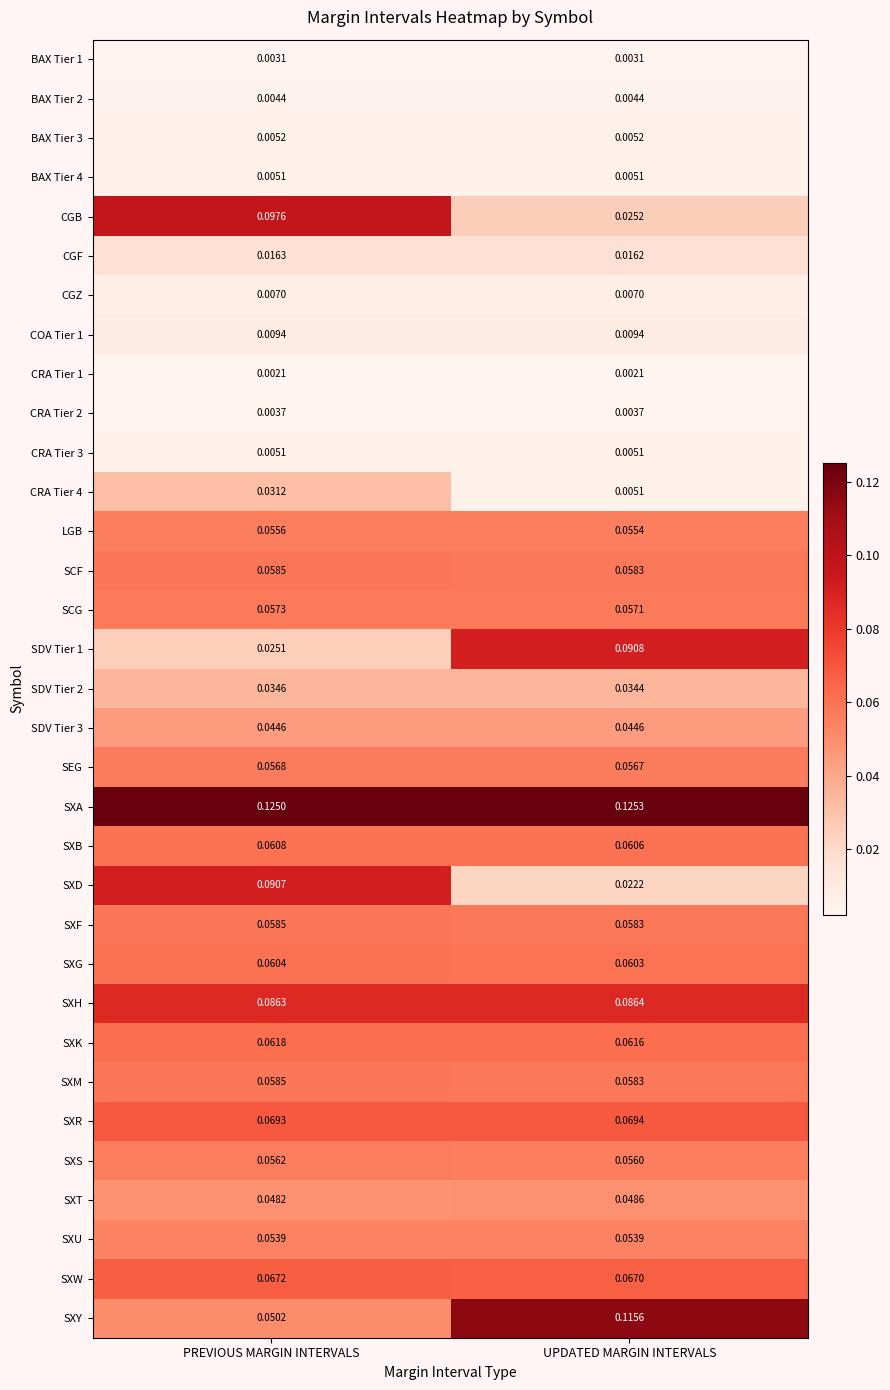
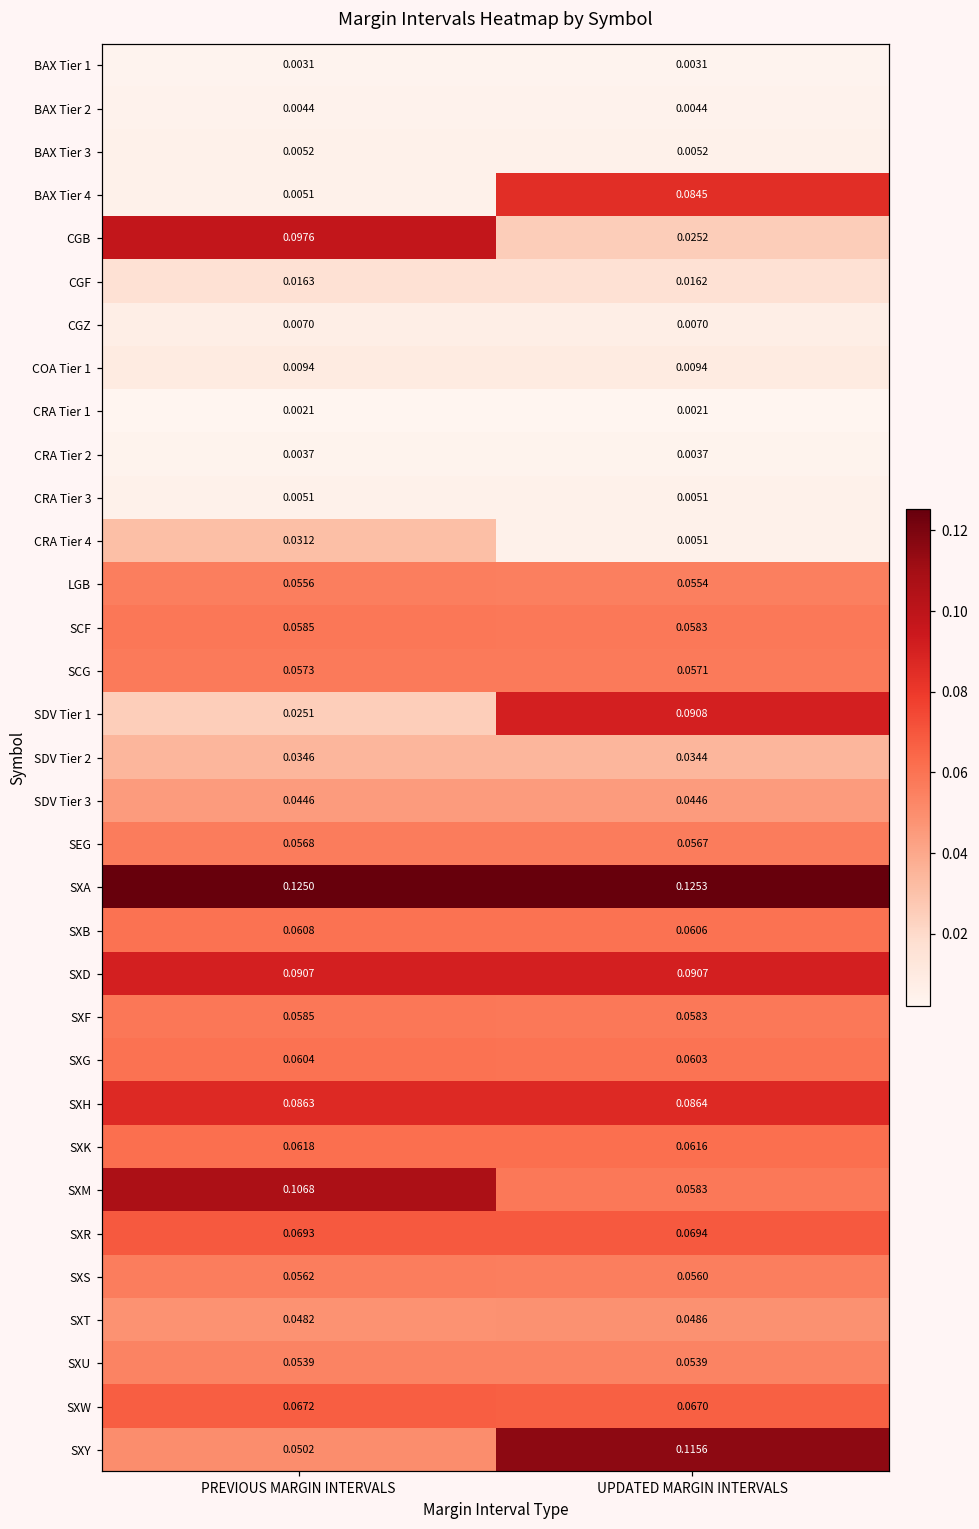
BAX Tier 4, UPDATED MARGIN INTERVALS: 0.0051 -> 0.0845
SXD, UPDATED MARGIN INTERVALS: 0.0222 -> 0.0907
SXM, PREVIOUS MARGIN INTERVALS: 0.0585 -> 0.1068
